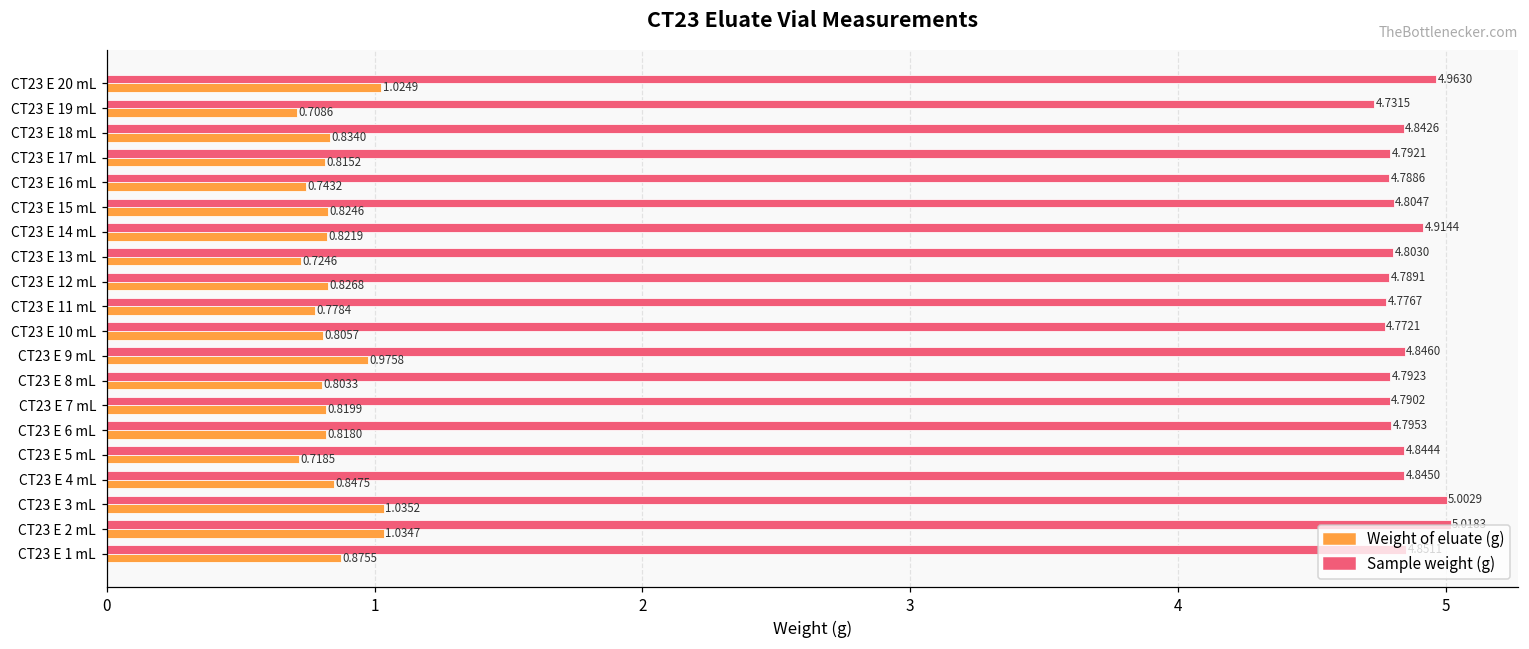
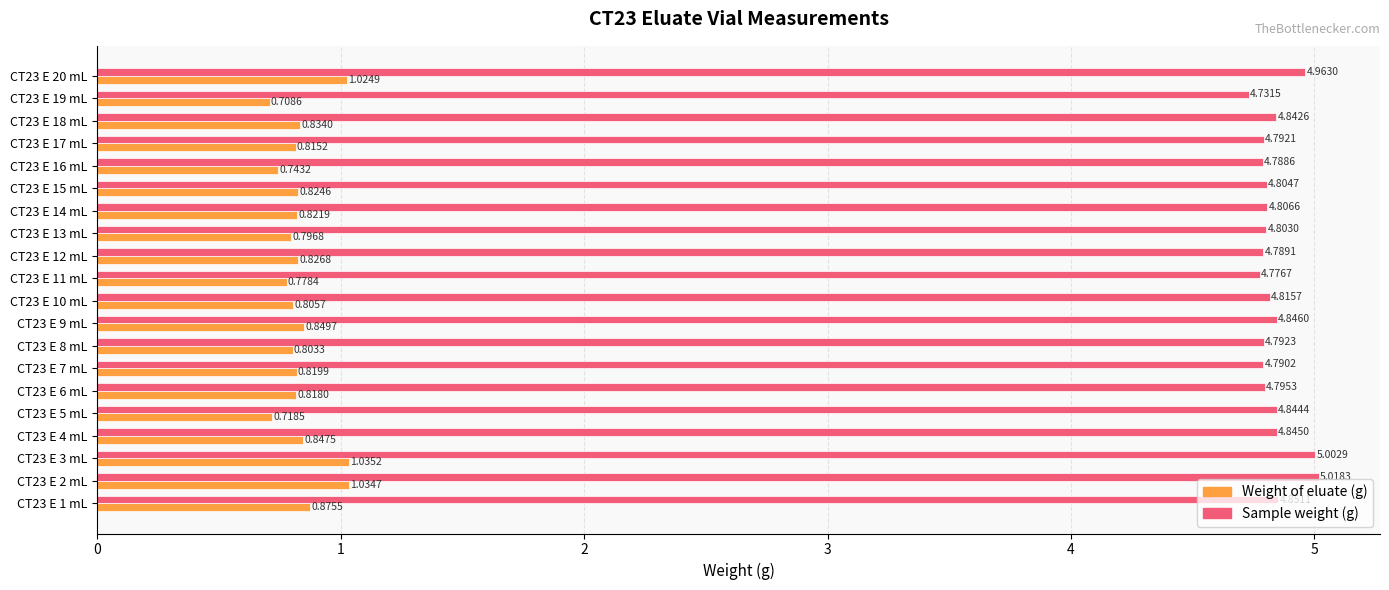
Sample weight (g), CT23 E 14 mL: 4.9144 -> 4.8066
Weight of eluate (g), CT23 E 13 mL: 0.7246 -> 0.7968
Sample weight (g), CT23 E 10 mL: 4.7721 -> 4.8157
Weight of eluate (g), CT23 E 9 mL: 0.9758 -> 0.8497
